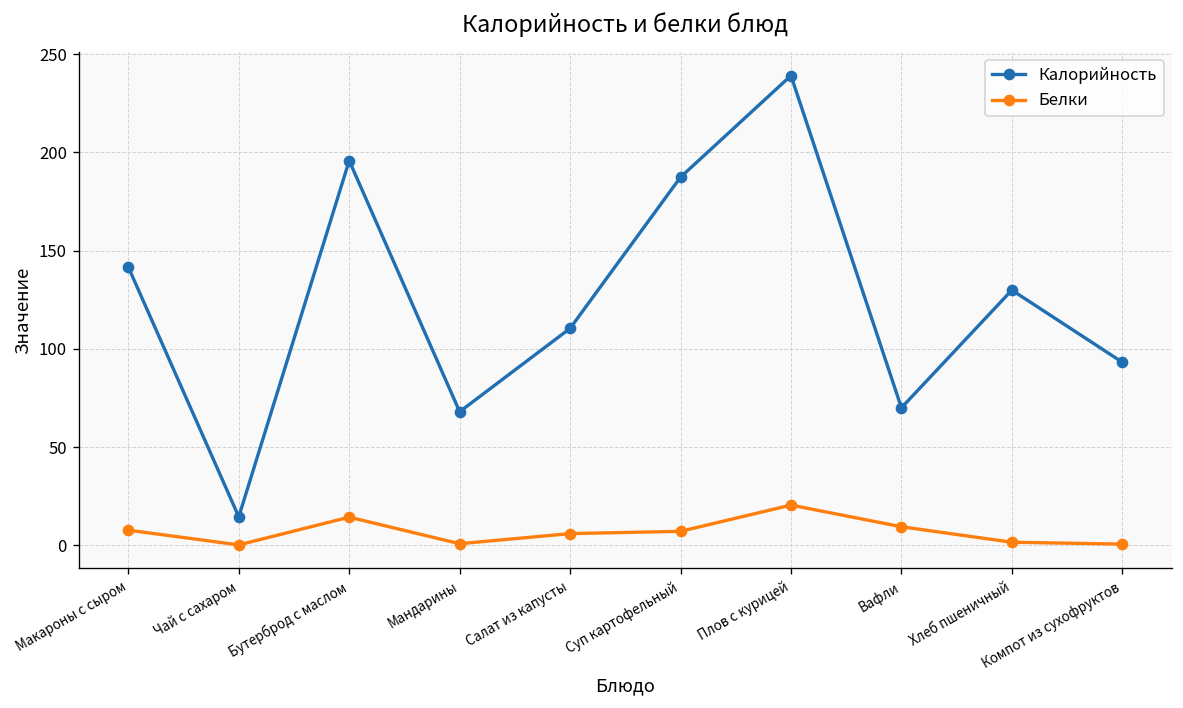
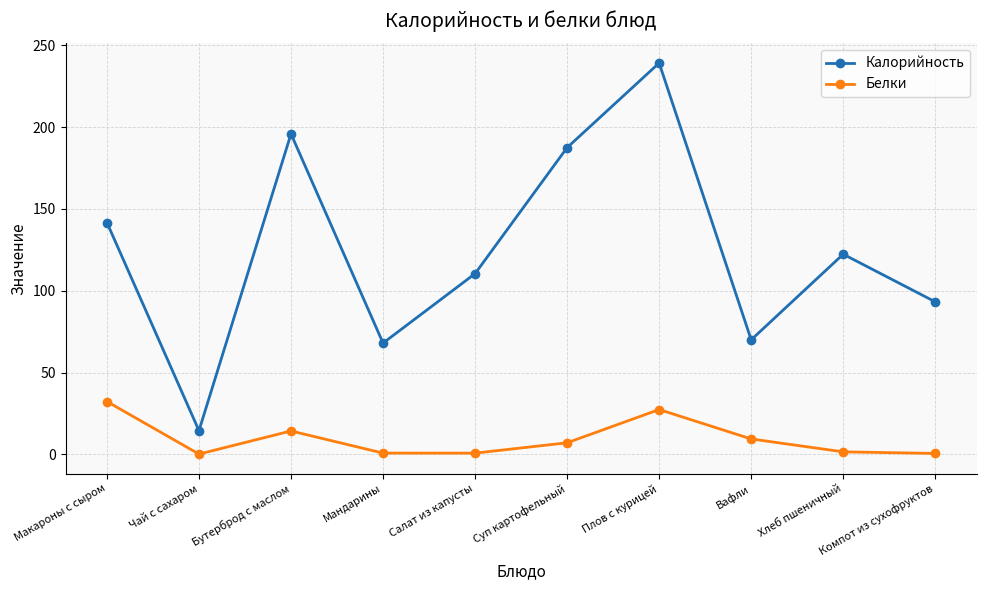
Белки, Макароны с сыром: 8 -> 32
Белки, Салат из капусты: 6 -> 1
Белки, Плов с курицей: 20 -> 27
Калорийность, Хлеб пшеничный: 130 -> 122
